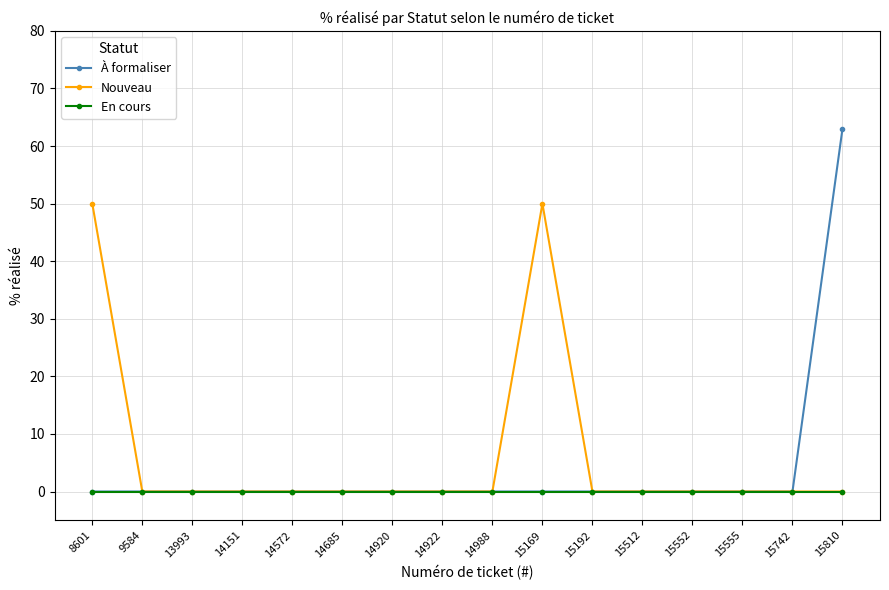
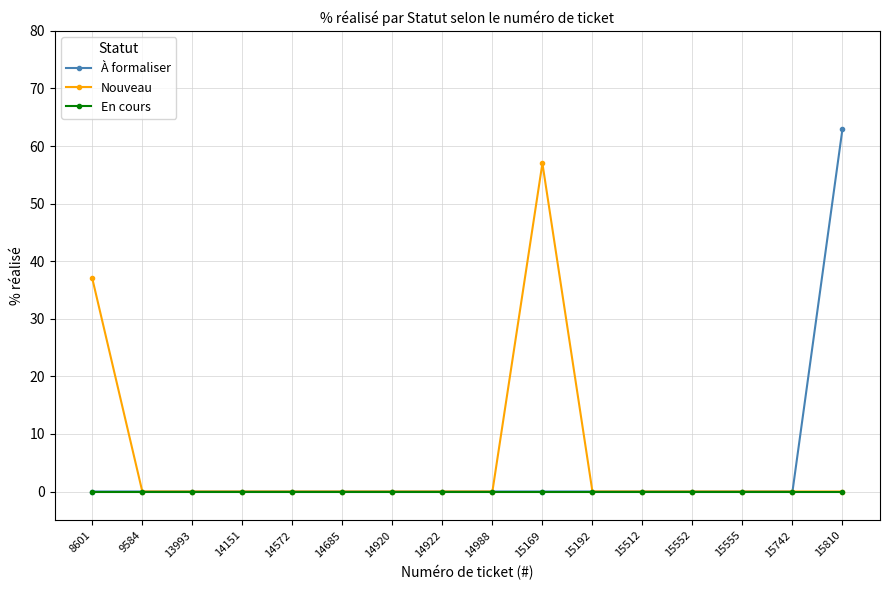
Nouveau, 8601: 50 -> 37
Nouveau, 15169: 50 -> 57
